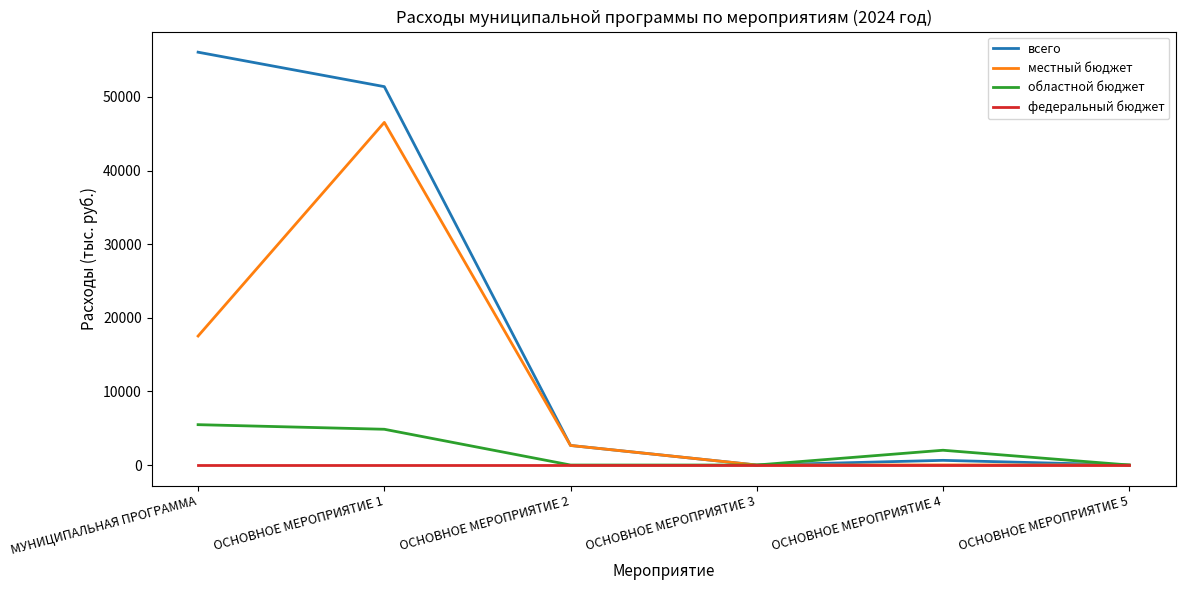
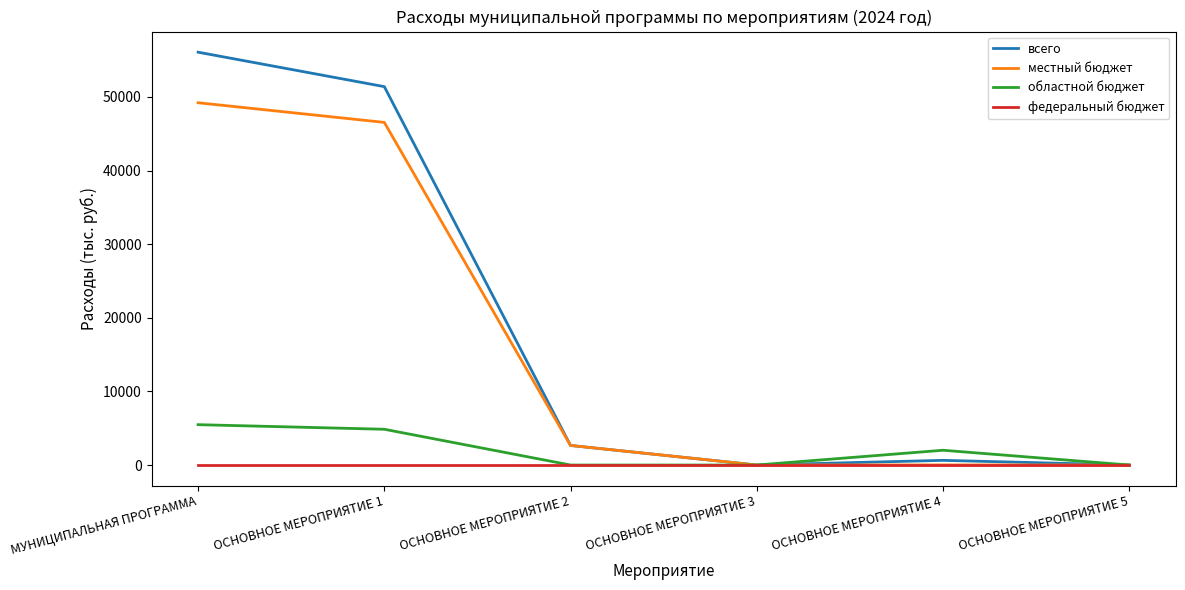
местный бюджет, МУНИЦИПАЛЬНАЯ ПРОГРАММА: 18000 -> 49000
